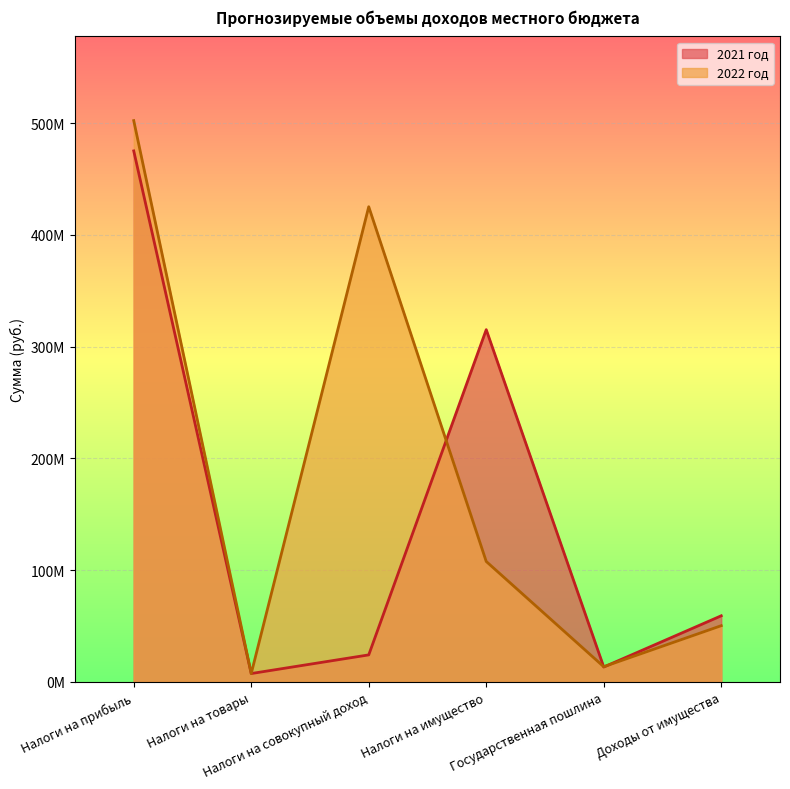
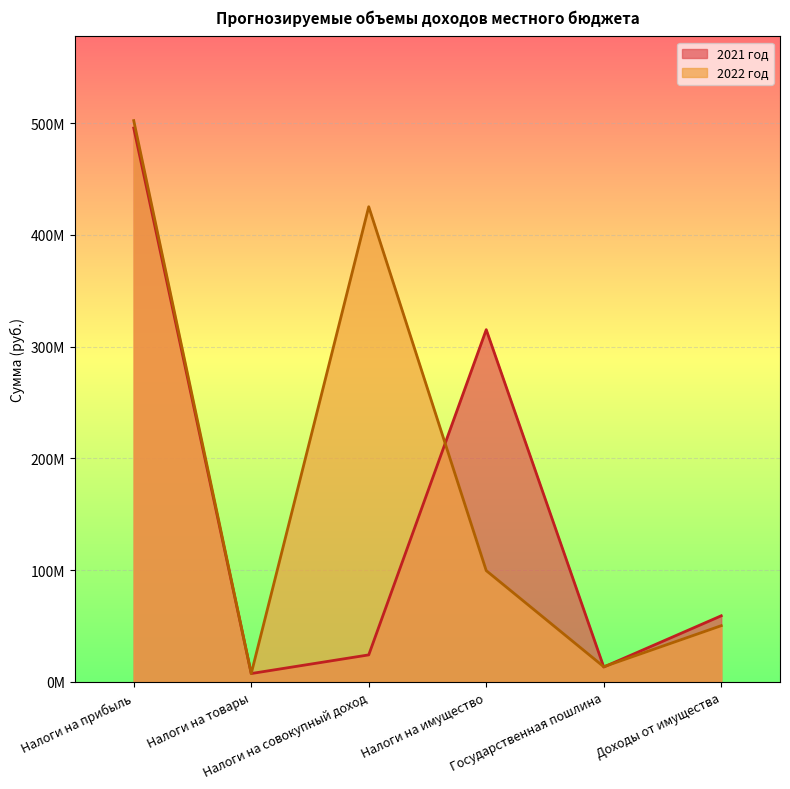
2021 год, Налоги на прибыль: 475000000 -> 496000000
2022 год, Налоги на имущество: 108000000 -> 100000000
